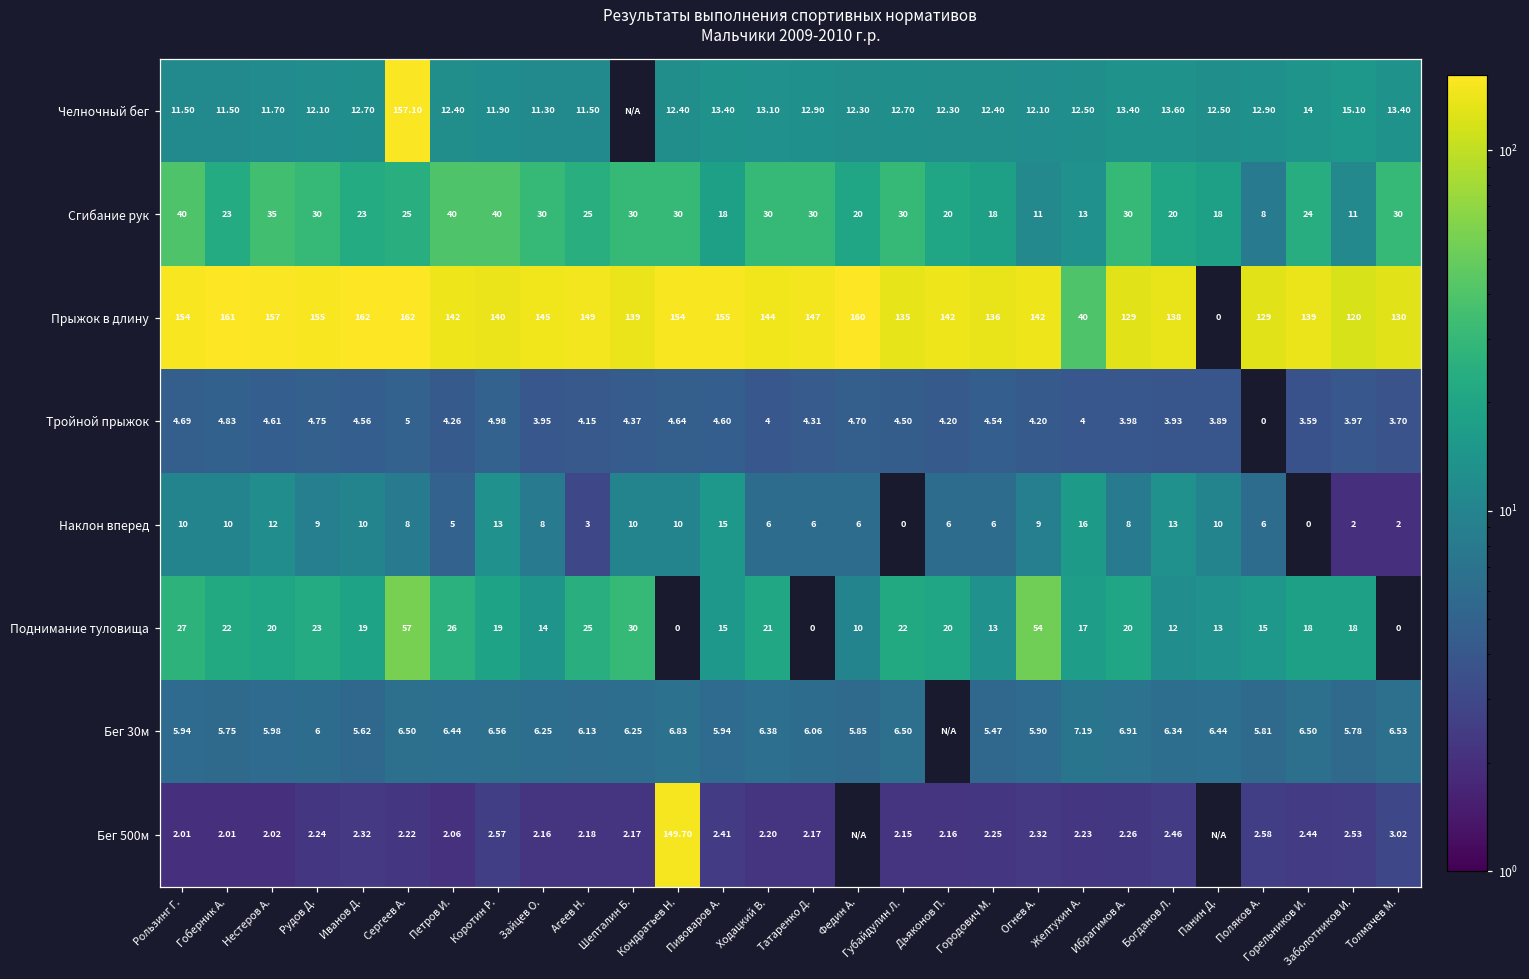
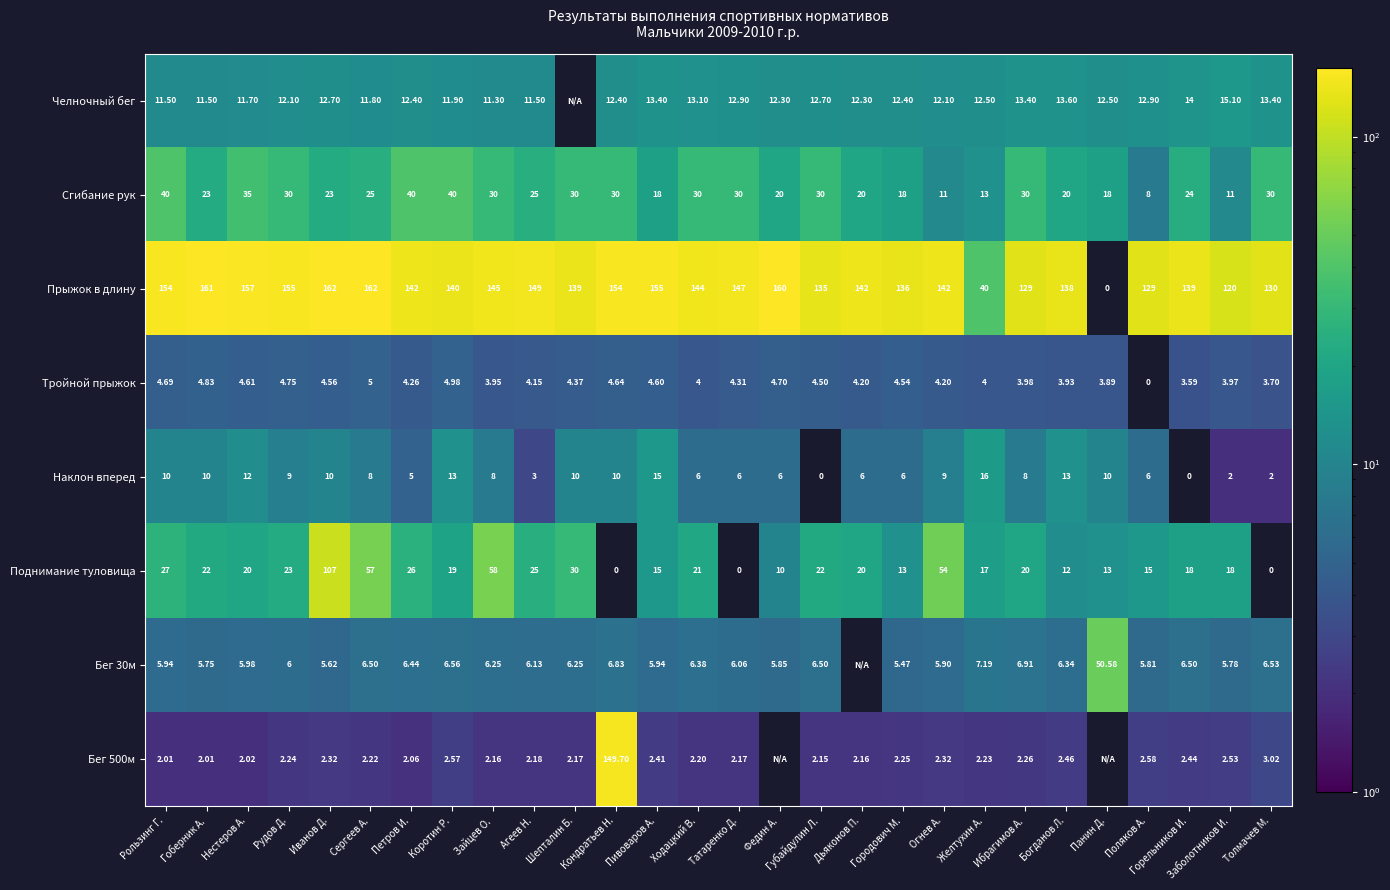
Челночный бег, Сергеев А.: 157.10 -> 11.80
Поднимание туловища, Иванов Д.: 19 -> 107
Поднимание туловища, Зайцев О.: 14 -> 58
Бег 30м, Панин Д.: 6.44 -> 50.58
